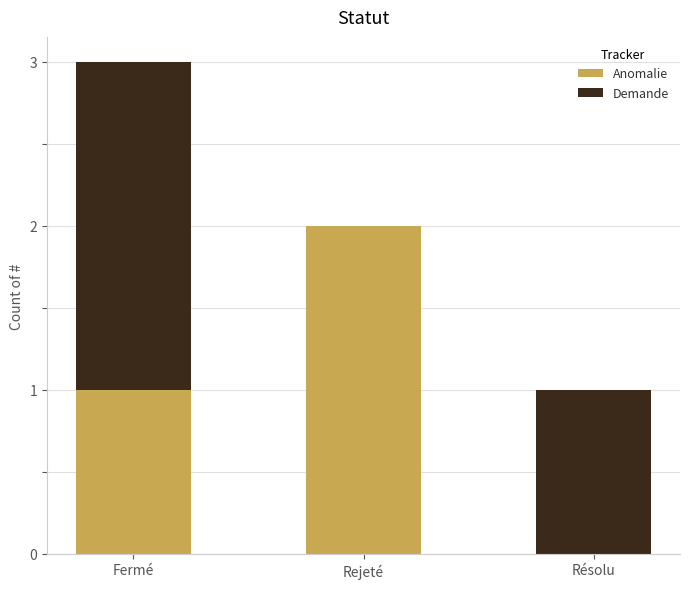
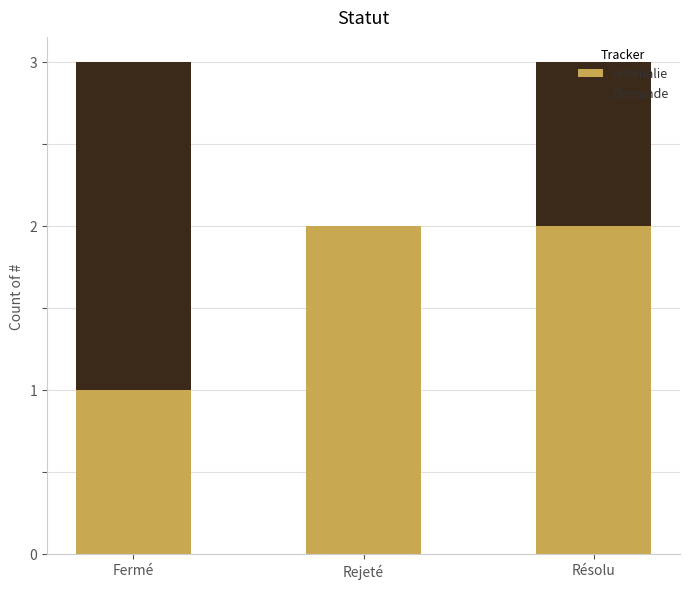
Anomalie, Résolu: 0 -> 2
